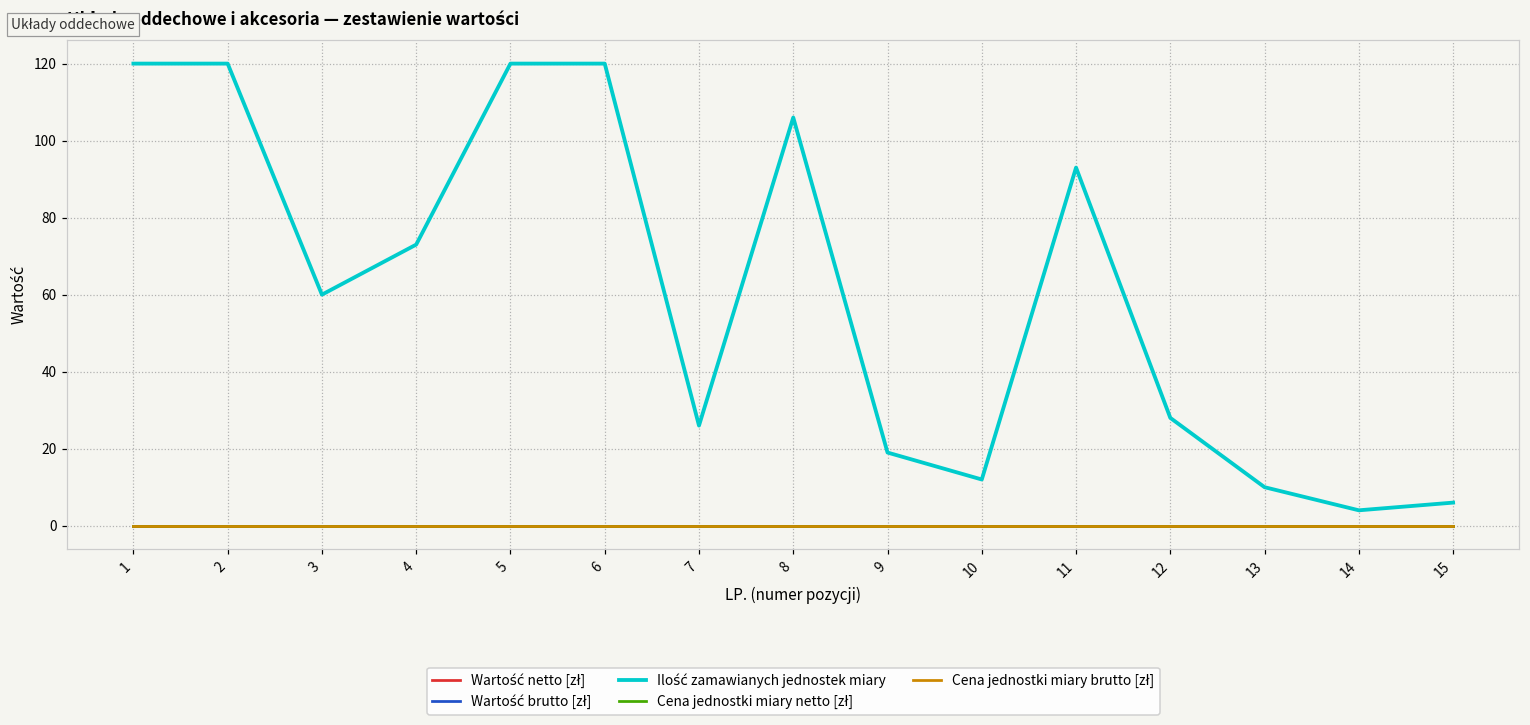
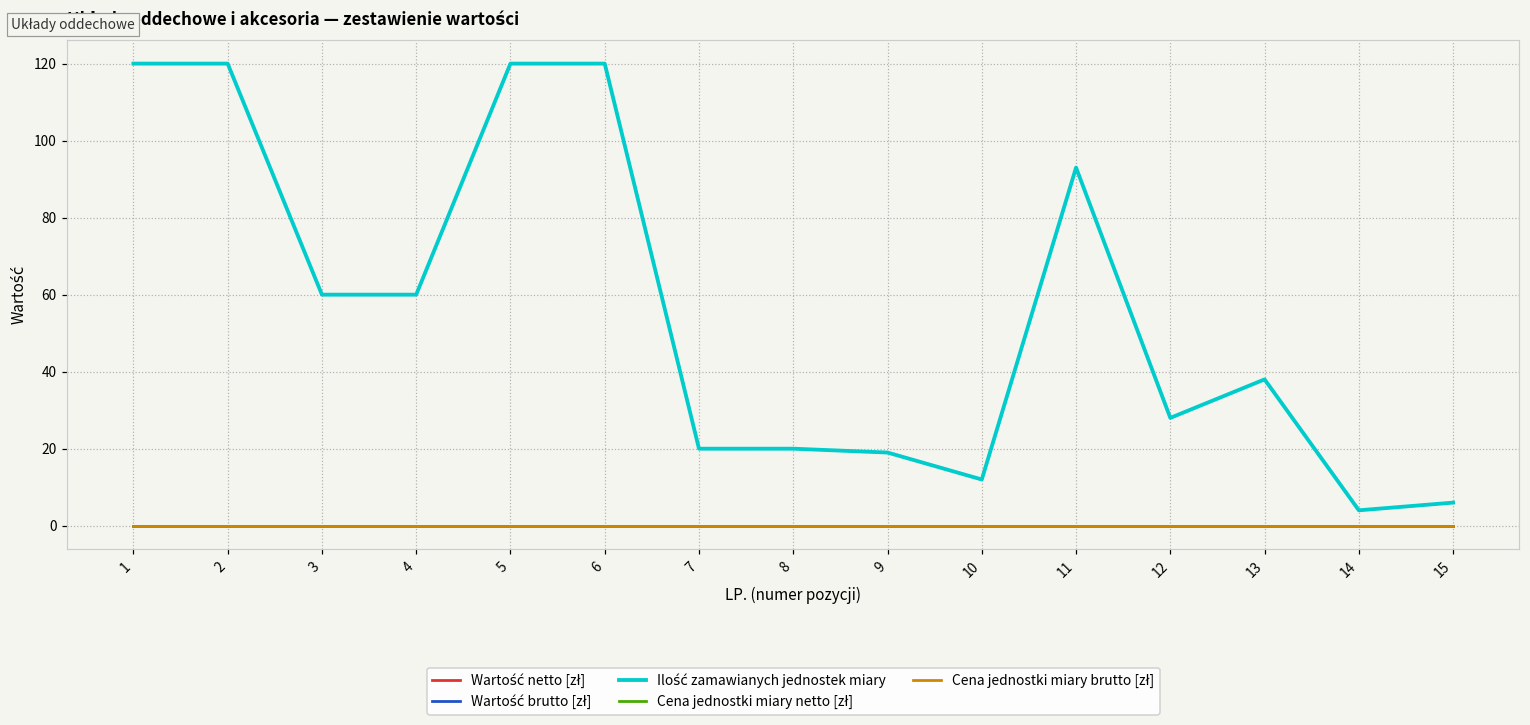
Ilość zamawianych jednostek miary, 4: 73 -> 60
Ilość zamawianych jednostek miary, 7: 26 -> 20
Ilość zamawianych jednostek miary, 8: 106 -> 20
Ilość zamawianych jednostek miary, 13: 10 -> 38
